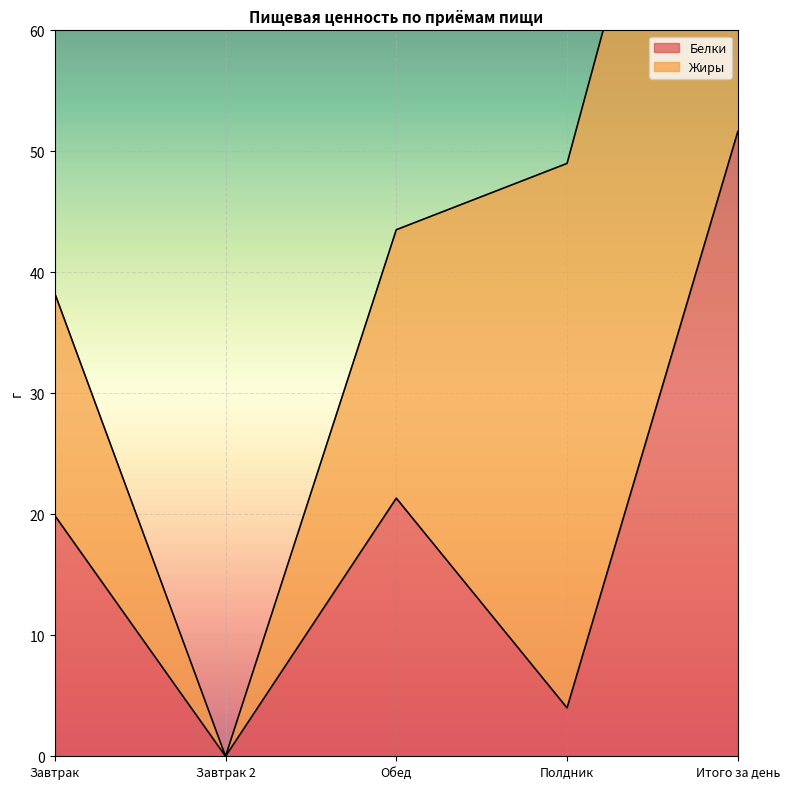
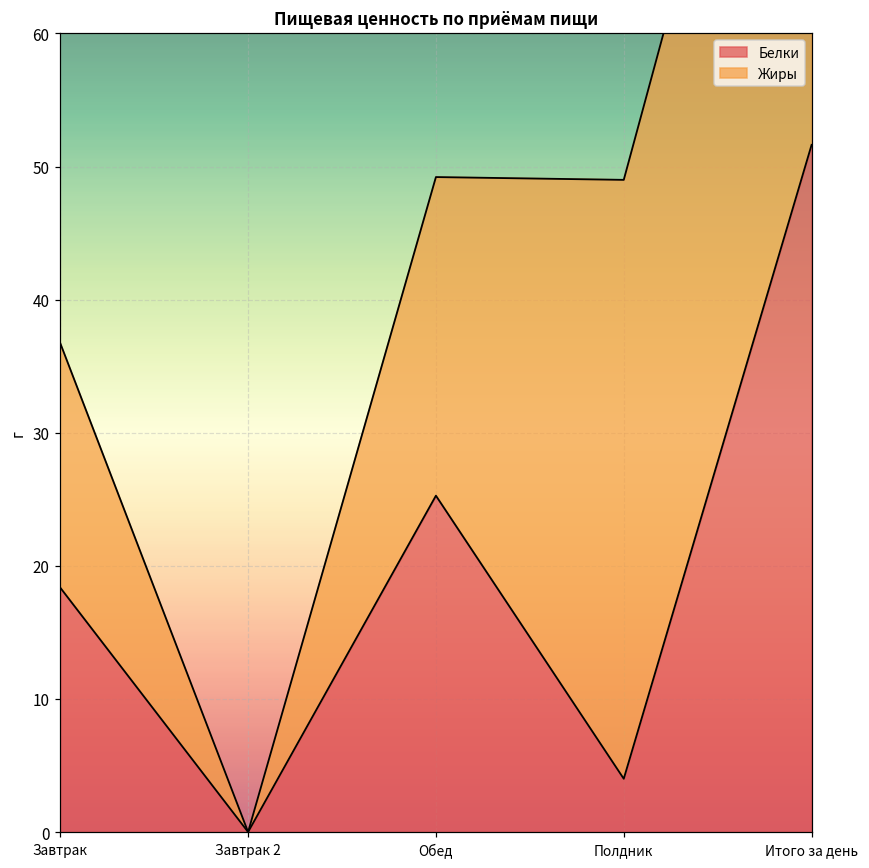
Белки, Завтрак: 19.9 -> 18.4
Белки, Обед: 21.3 -> 25.3
Жиры, Обед: 22.2 -> 23.9
